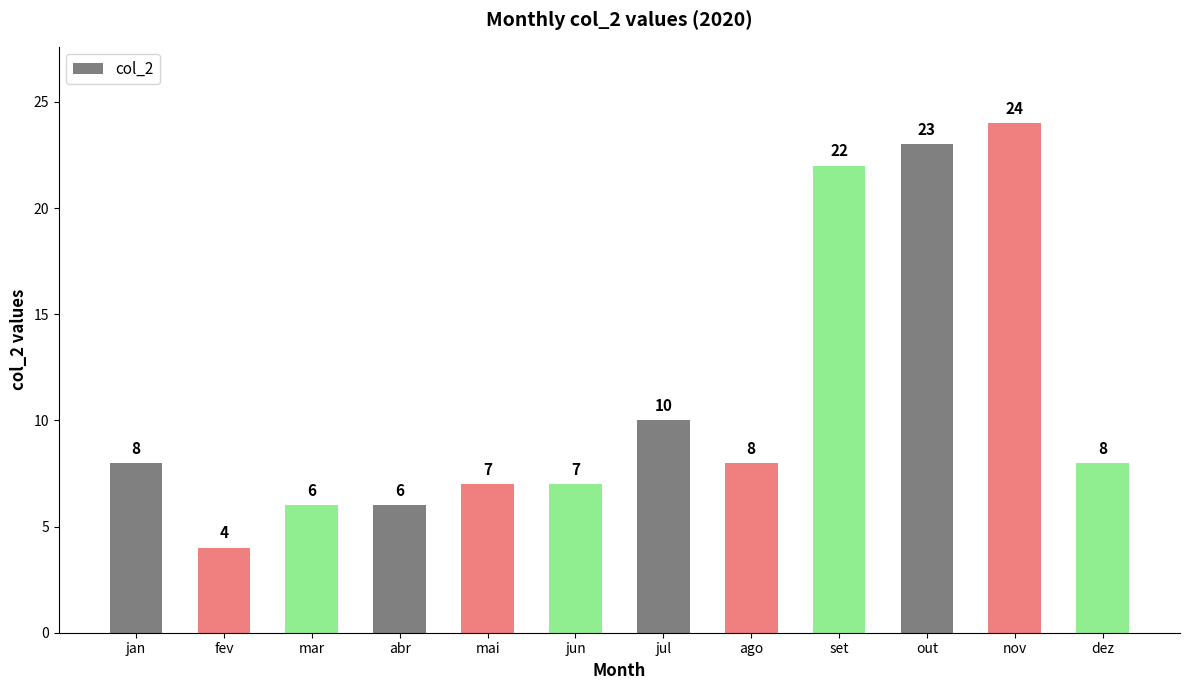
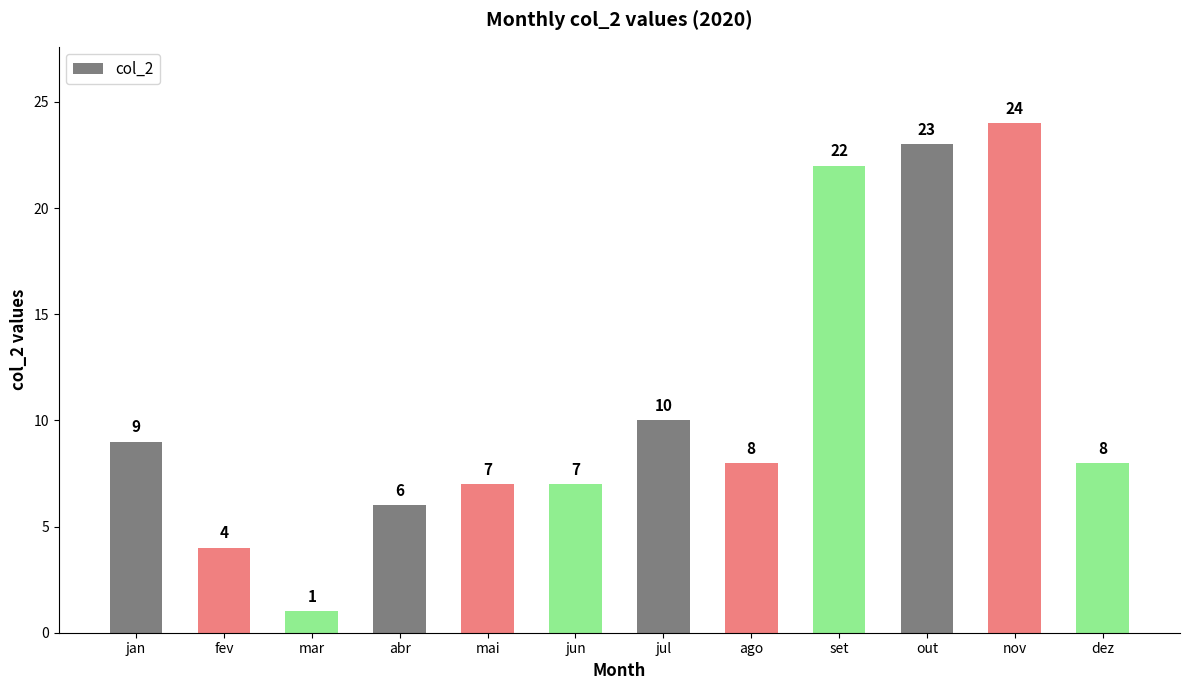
jan: 8 -> 9
mar: 6 -> 1
